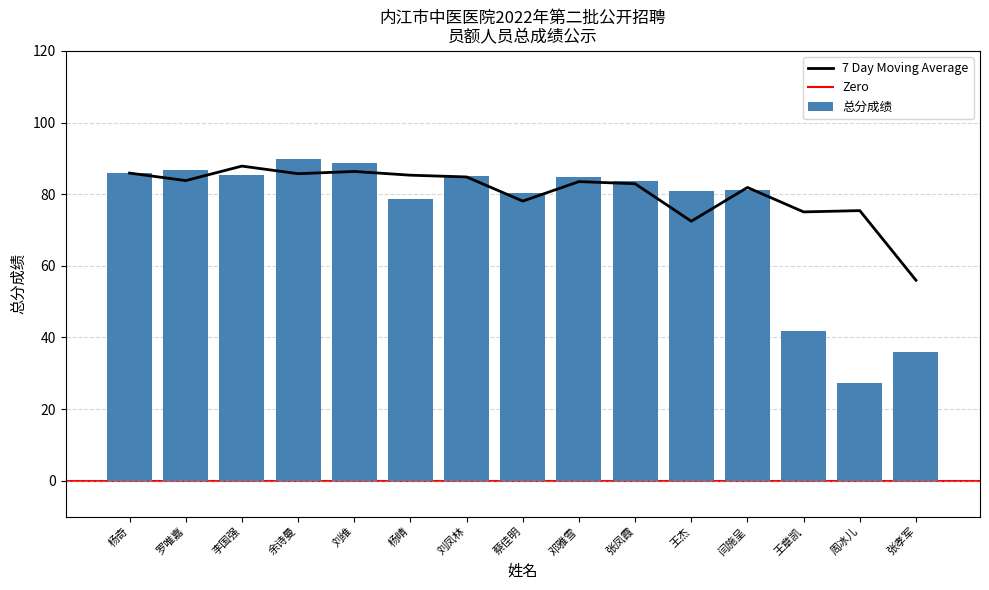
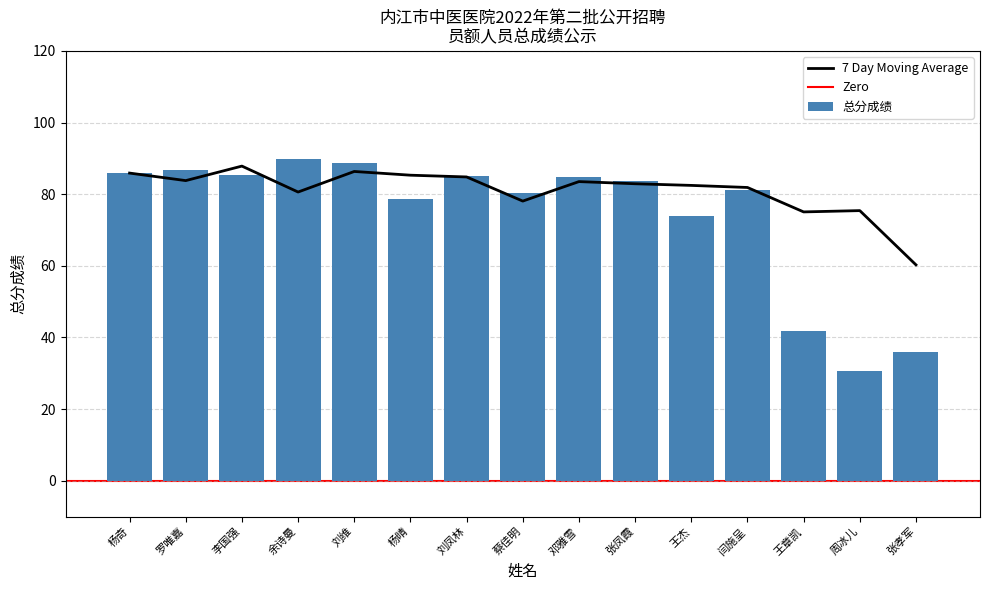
7 Day Moving Average, 余诗曼: 86 -> 81
总分成绩, 王杰: 81 -> 74
7 Day Moving Average, 王杰: 72 -> 82
总分成绩, 周冰儿: 27 -> 31
7 Day Moving Average, 张孝军: 56 -> 60
